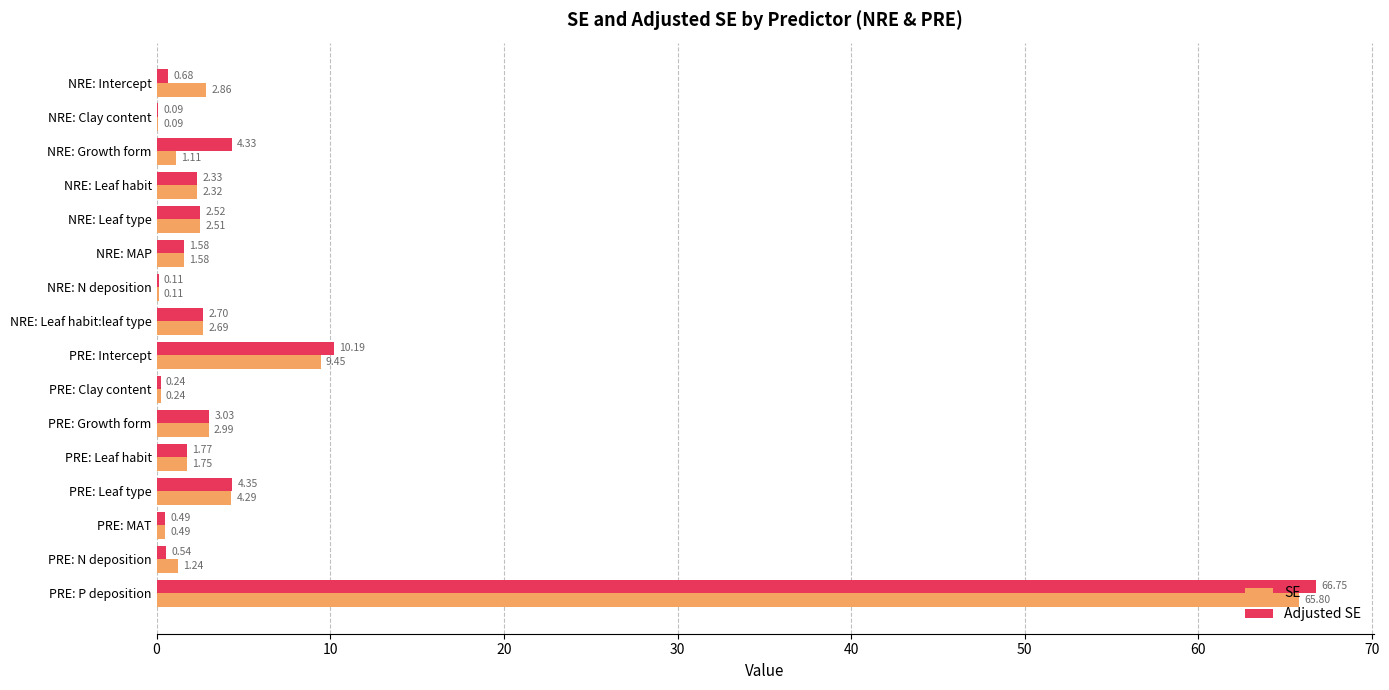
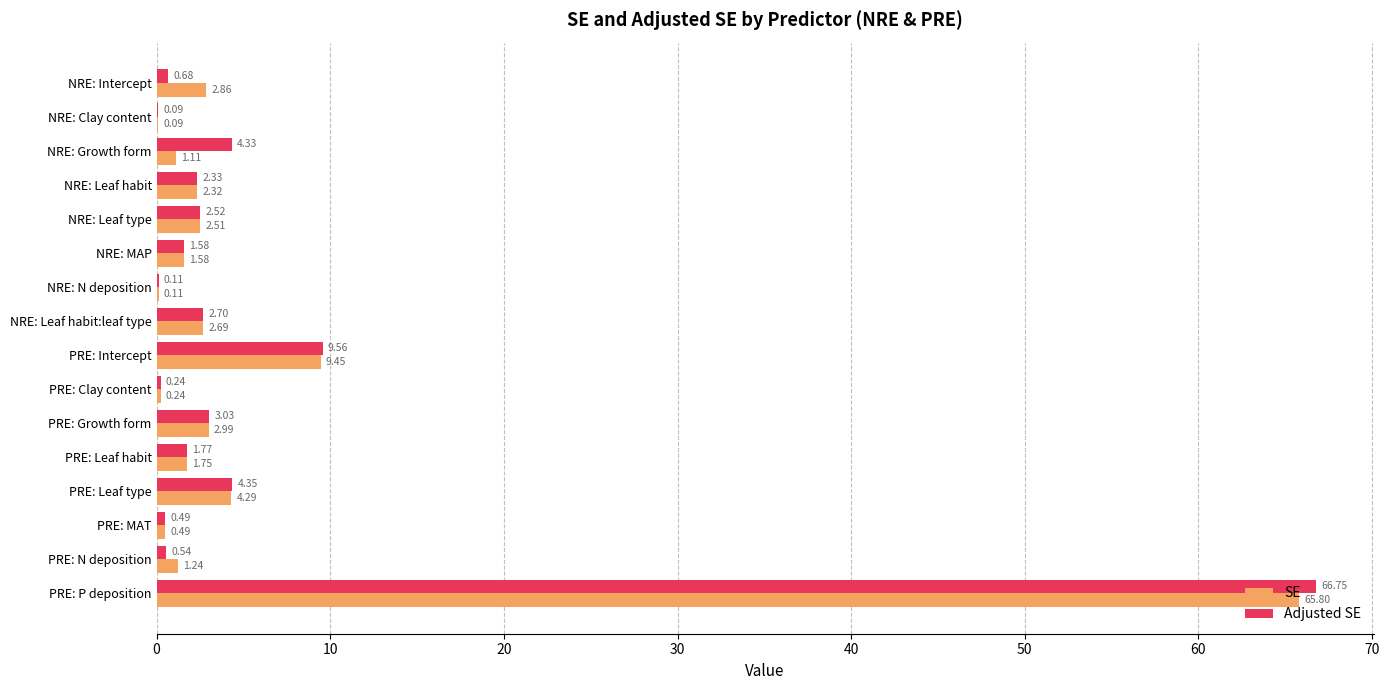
Adjusted SE, PRE: Intercept: 10.19 -> 9.56
